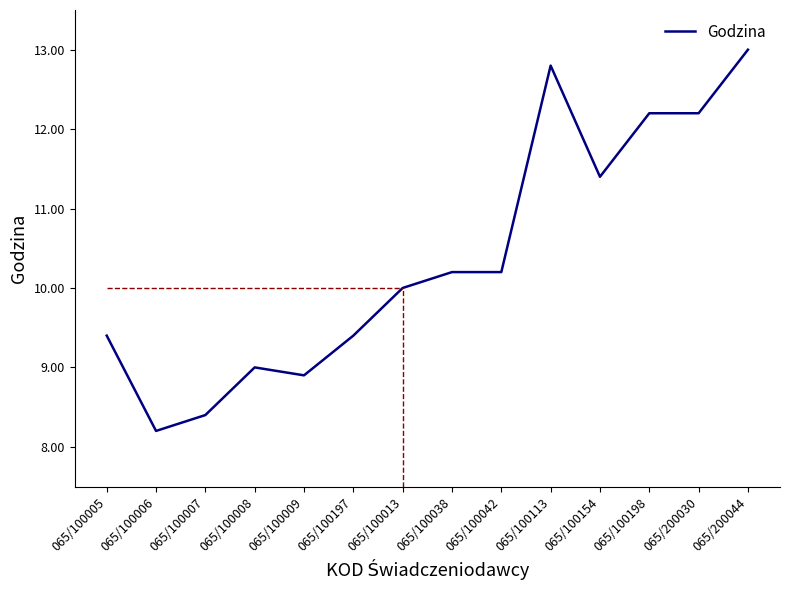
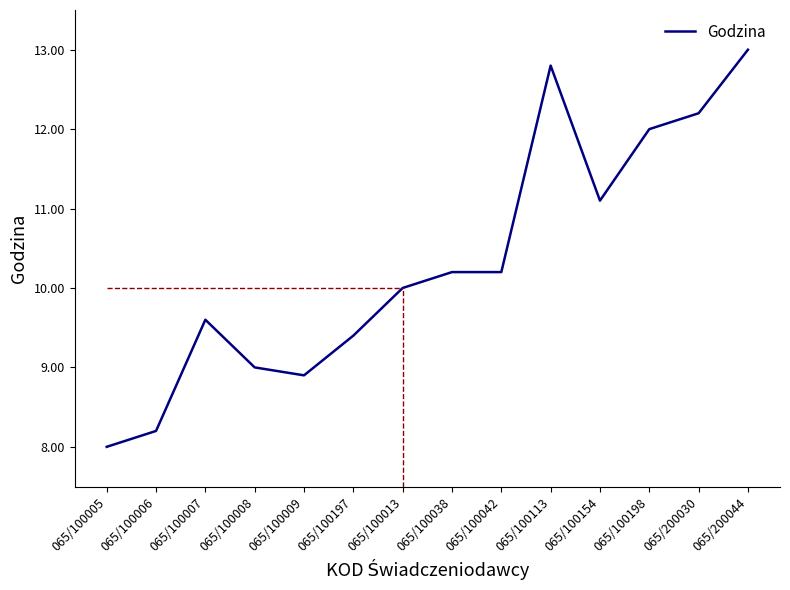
Godzina, 065/100005: 9.4 -> 8.0
Godzina, 065/100007: 8.4 -> 9.6
Godzina, 065/100154: 11.4 -> 11.1
Godzina, 065/100198: 12.2 -> 12.0
